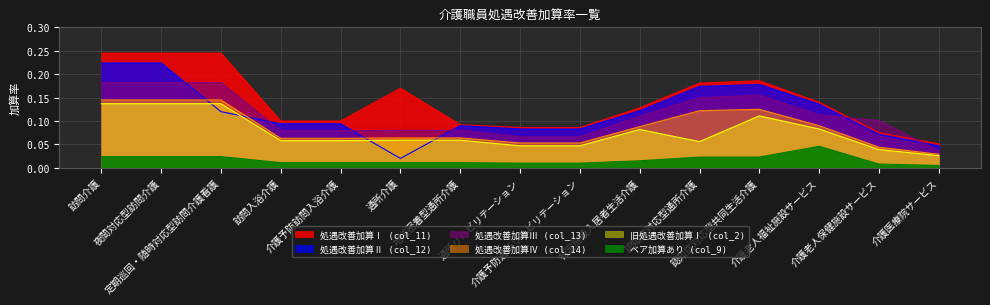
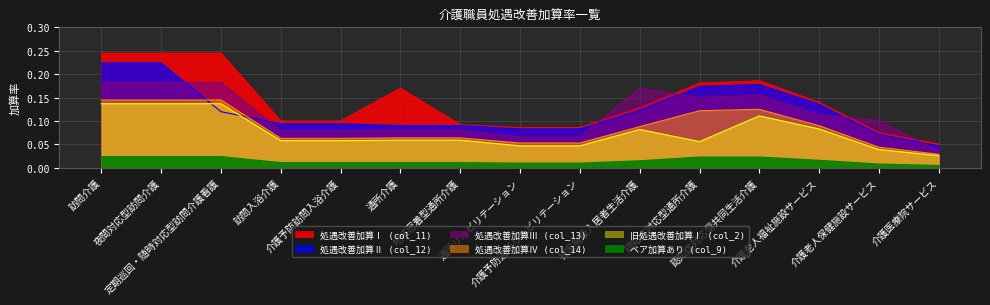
処遇改善加算Ⅱ (col_12), 通所介護: 0.02 -> 0.09
処遇改善加算Ⅲ (col_13), 特定施設入居者生活介護: 0.11 -> 0.17
ベア加算あり (col_9), 介護老人福祉施設サービス: 0.05 -> 0.02
